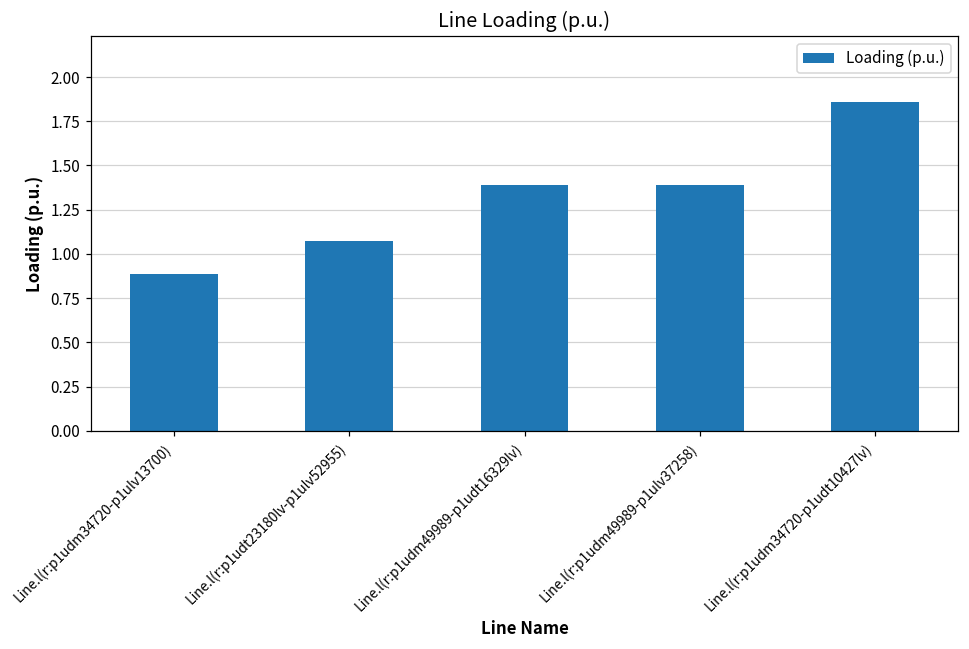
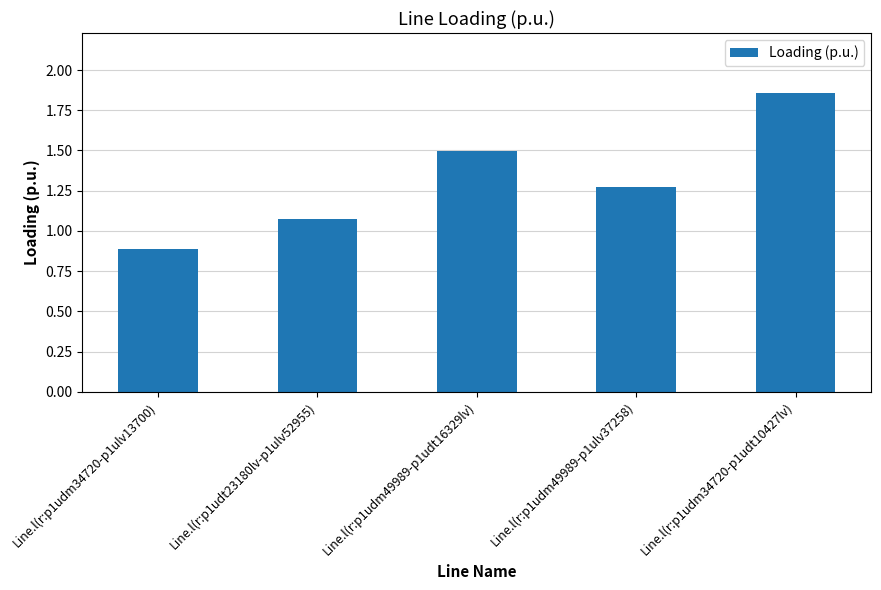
Line.l(r:p1udm49989-p1udt16329lv): 1.39 -> 1.50
Line.l(r:p1udm49989-p1ulv37258): 1.39 -> 1.27
